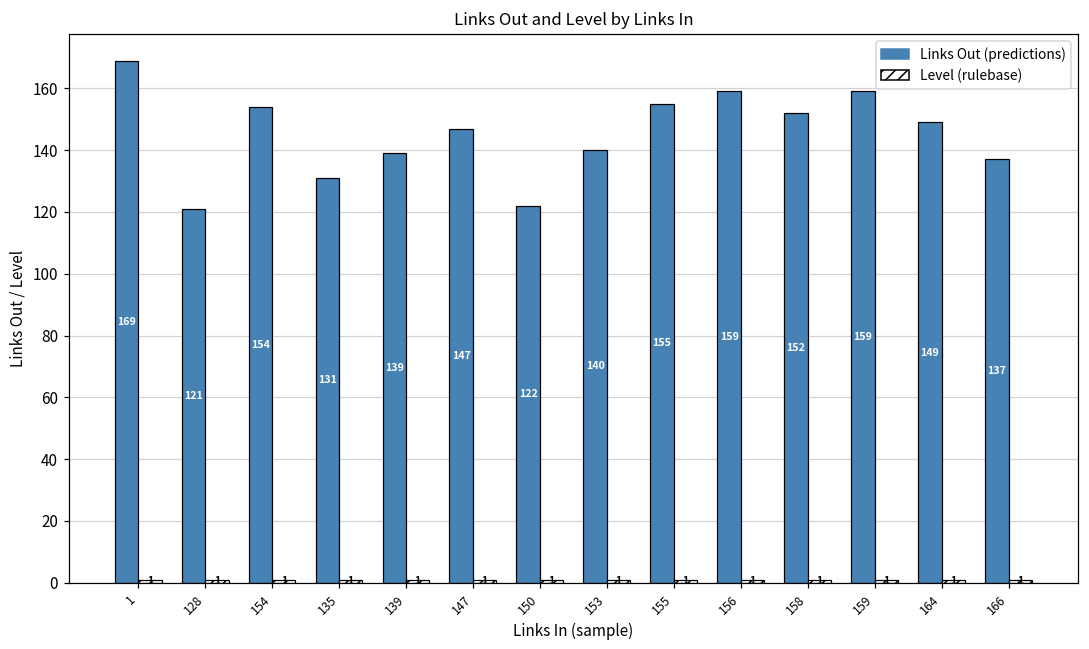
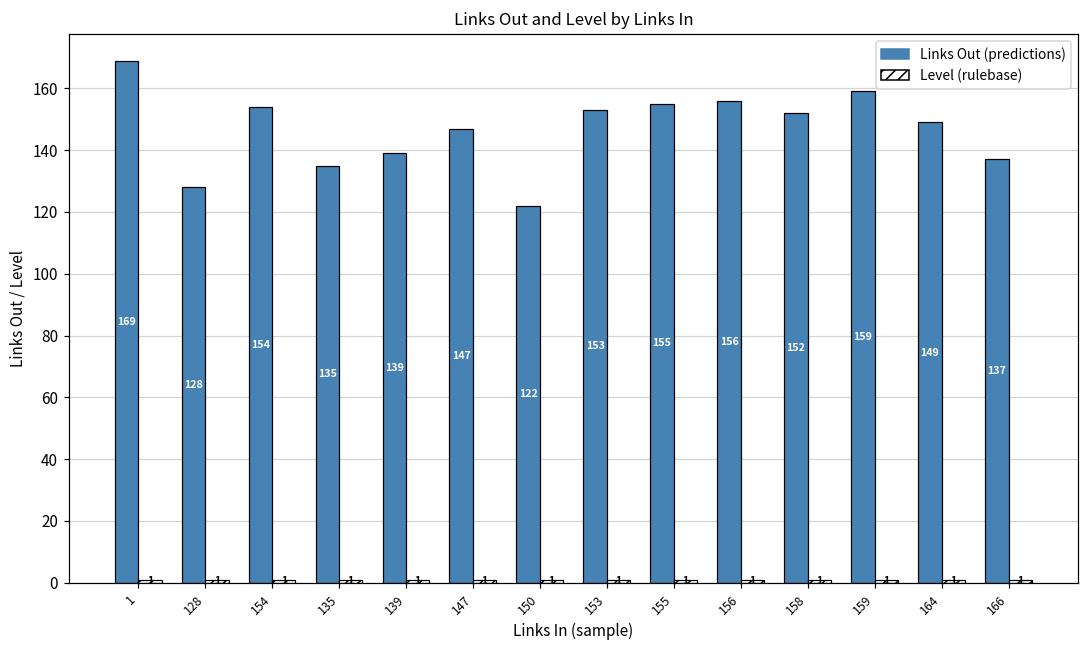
Links Out (predictions), 128: 121 -> 128
Links Out (predictions), 135: 131 -> 135
Links Out (predictions), 153: 140 -> 153
Links Out (predictions), 156: 159 -> 156
